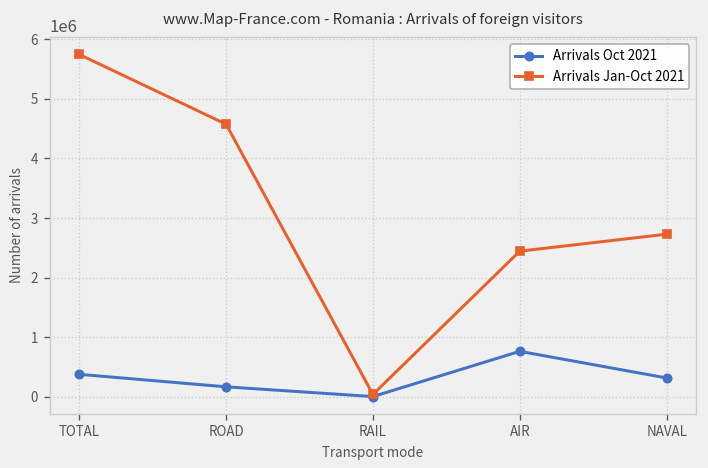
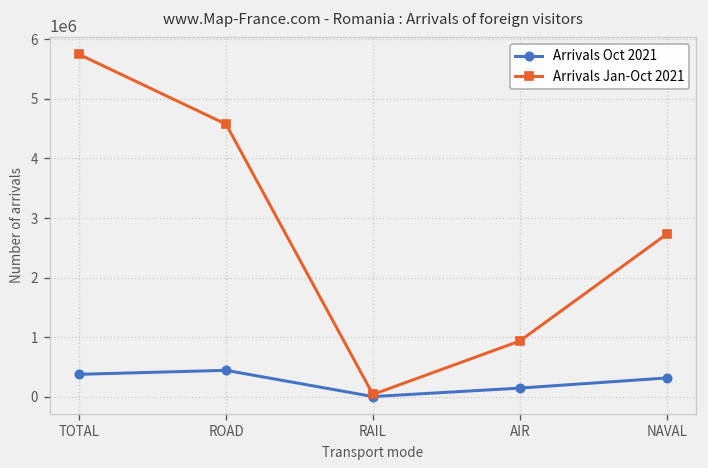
Arrivals Oct 2021, ROAD: 200000 -> 400000
Arrivals Oct 2021, AIR: 800000 -> 100000
Arrivals Jan-Oct 2021, AIR: 2400000 -> 900000
